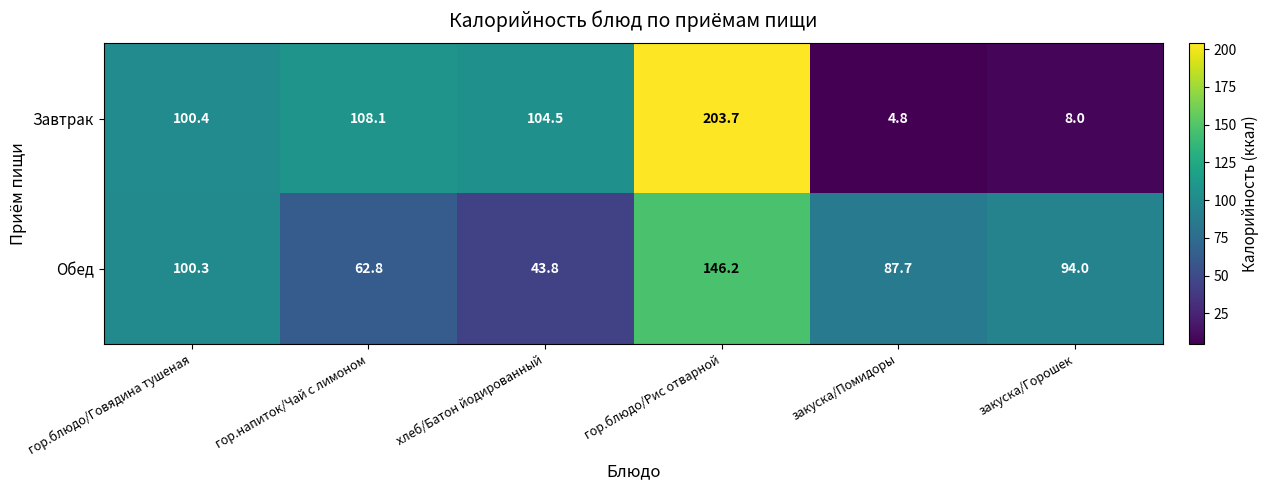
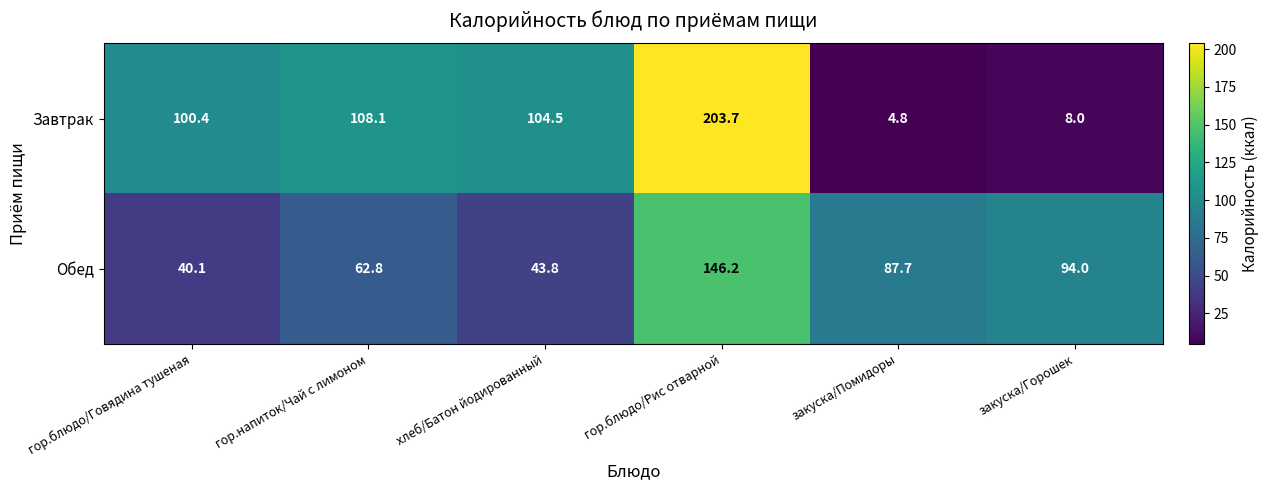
Обед, гор.блюдо/Говядина тушеная: 100.3 -> 40.1
